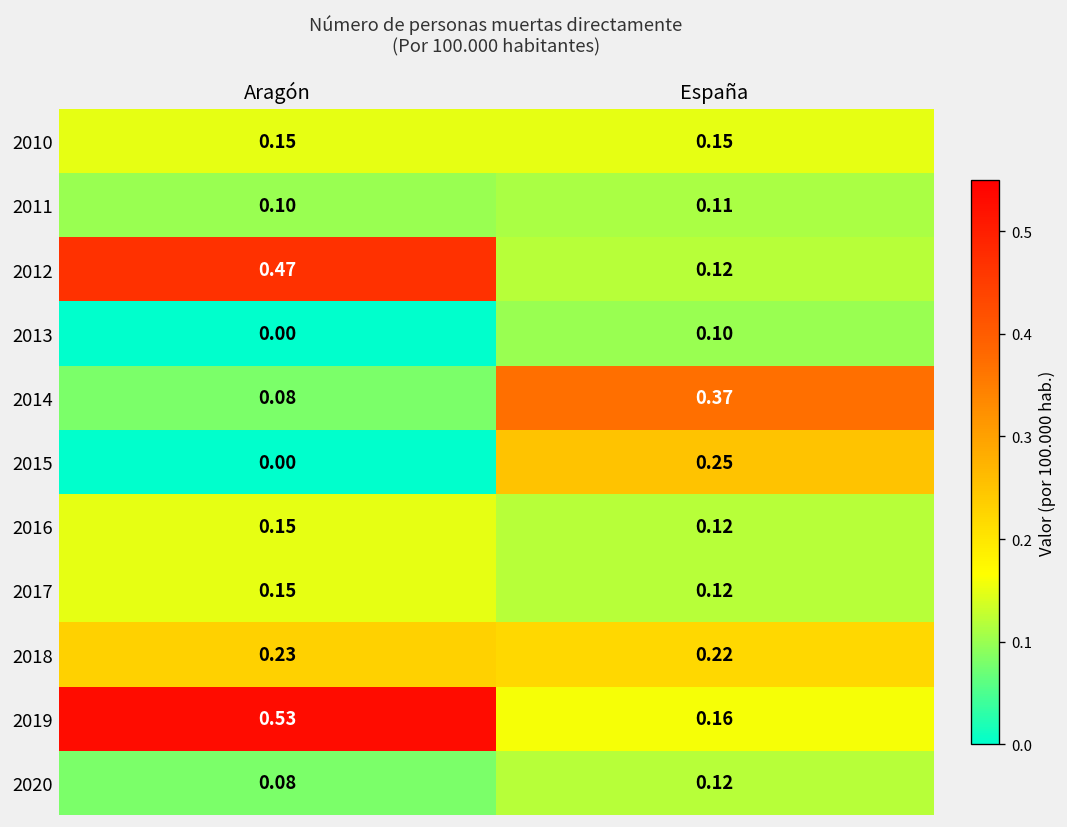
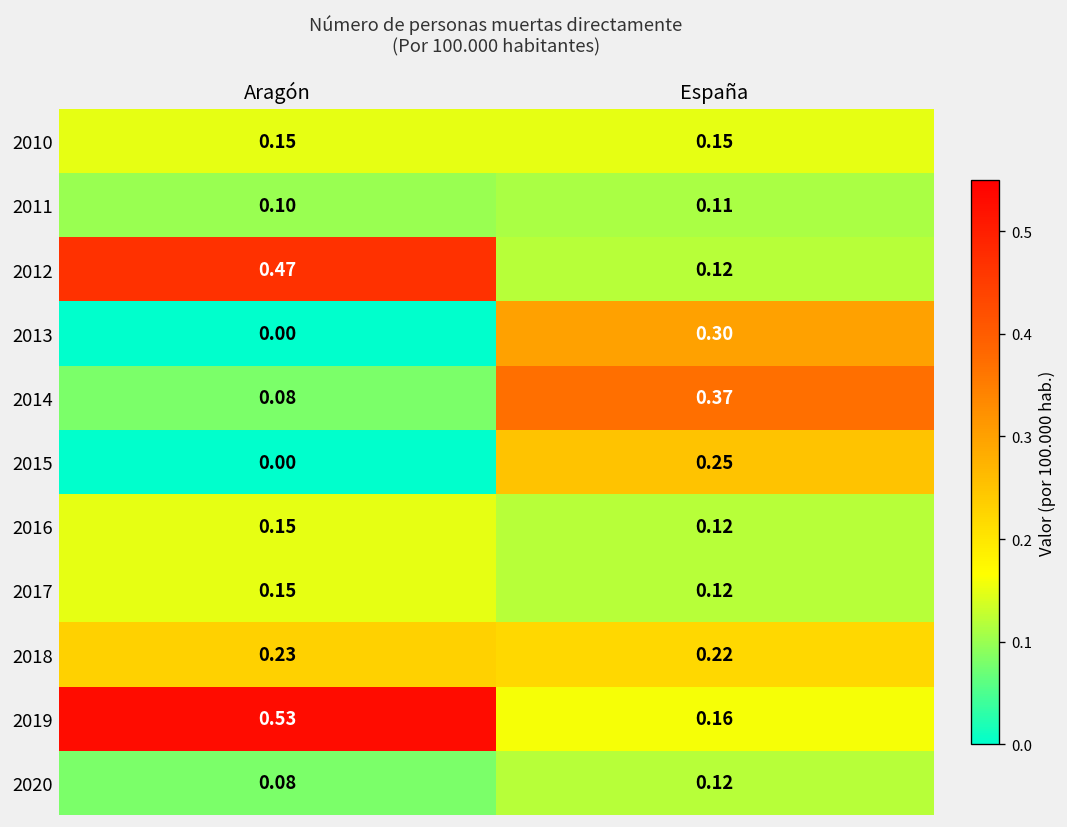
2013, España: 0.10 -> 0.30
